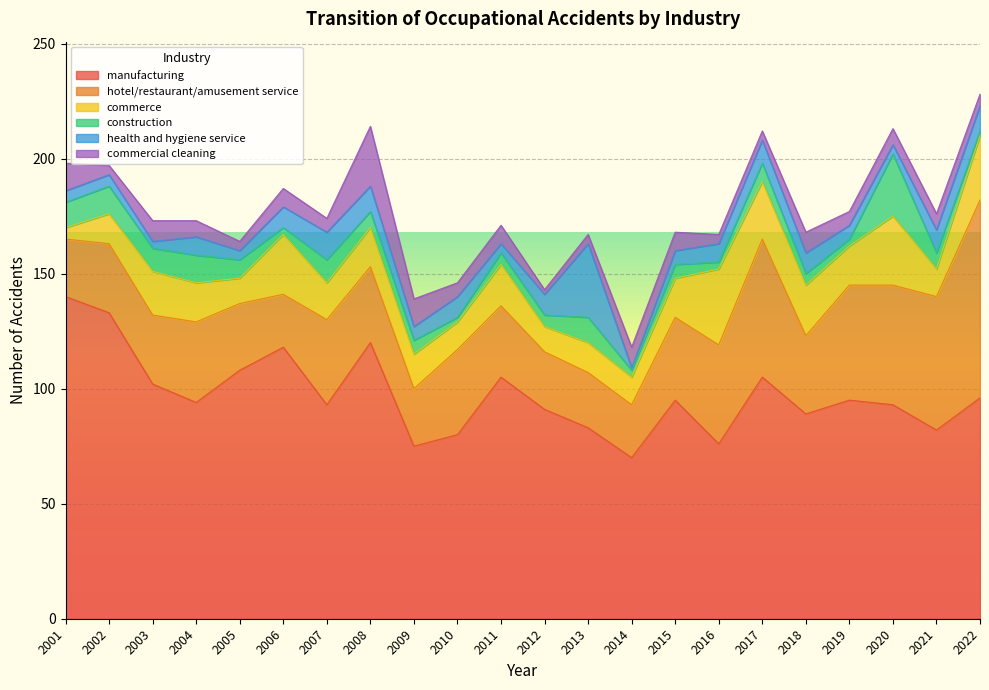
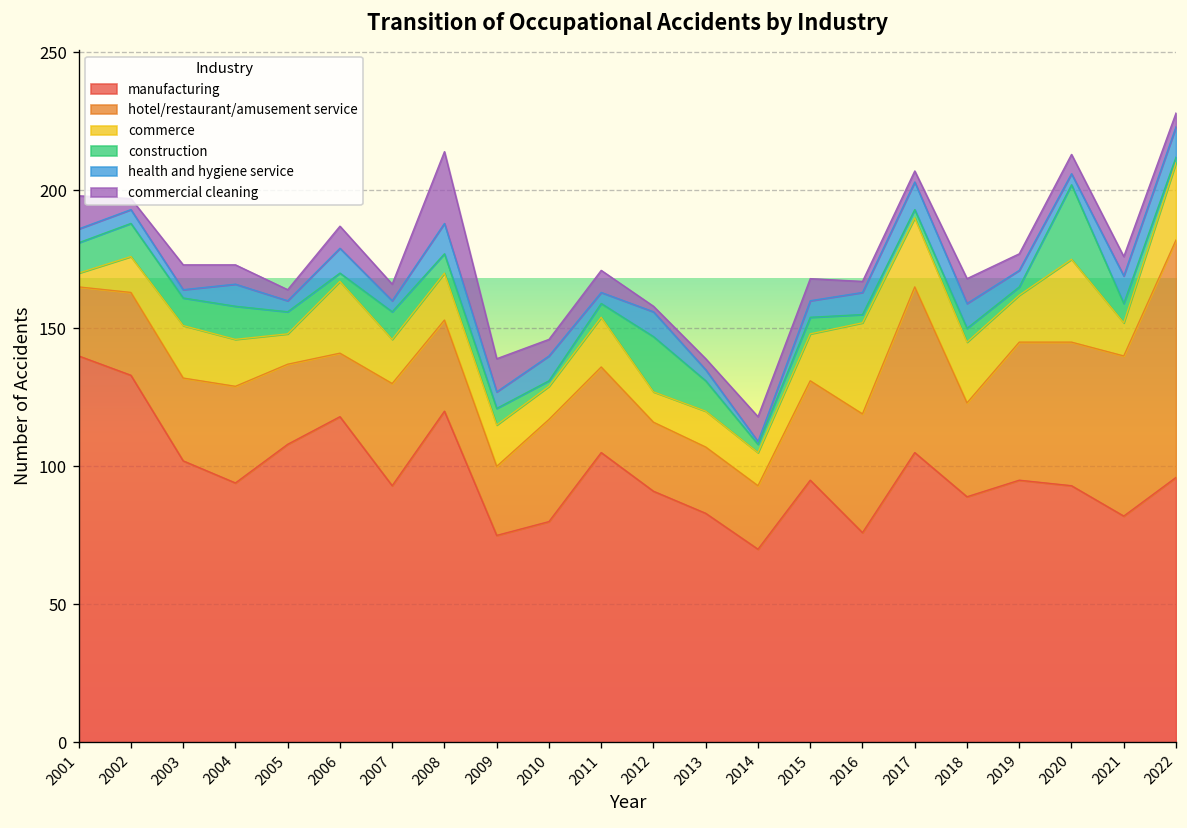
health and hygiene service, 2007: 12 -> 4
construction, 2012: 5 -> 20
health and hygiene service, 2013: 32 -> 4
construction, 2017: 8 -> 3
